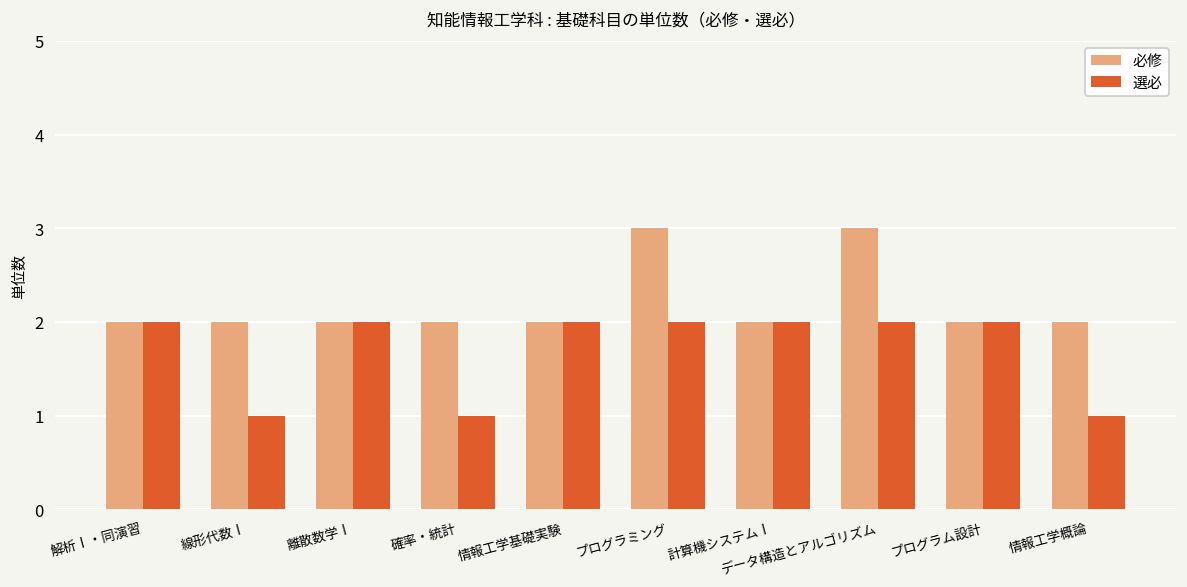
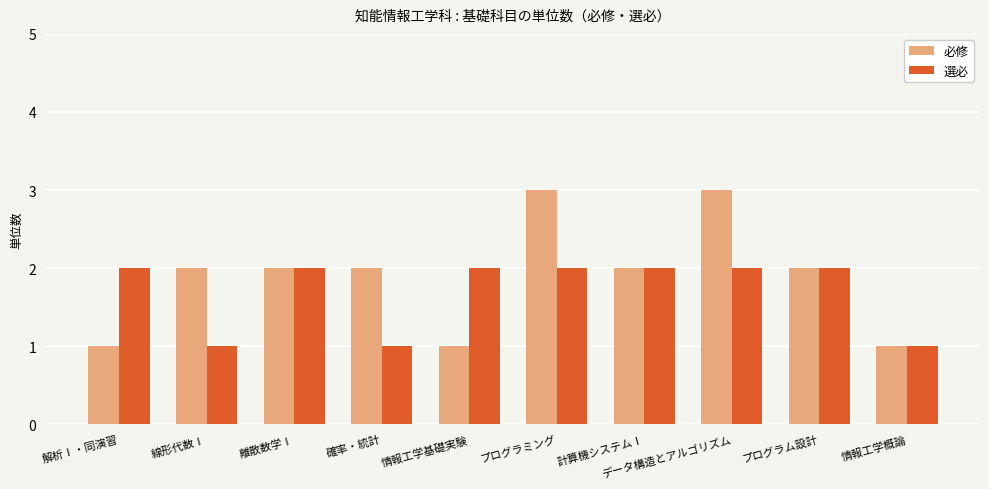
必修, 解析Ⅰ・同演習: 2 -> 1
必修, 情報工学基礎実験: 2 -> 1
必修, 情報工学概論: 2 -> 1
